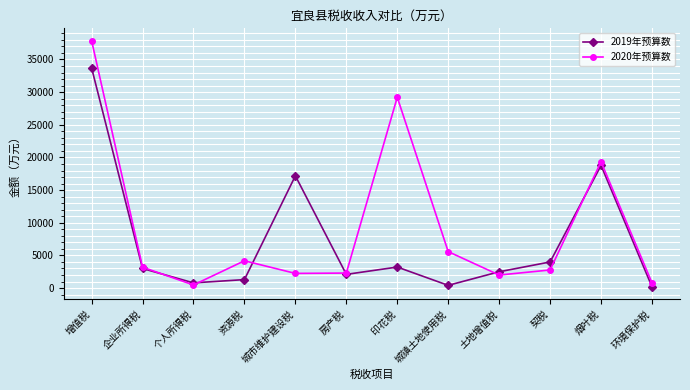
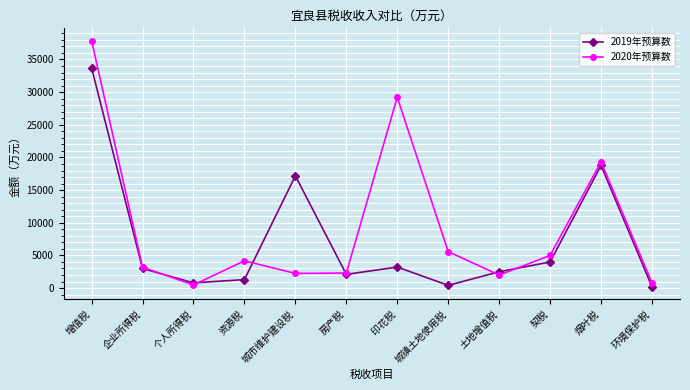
2020年预算数, 契税: 3000 -> 5000
